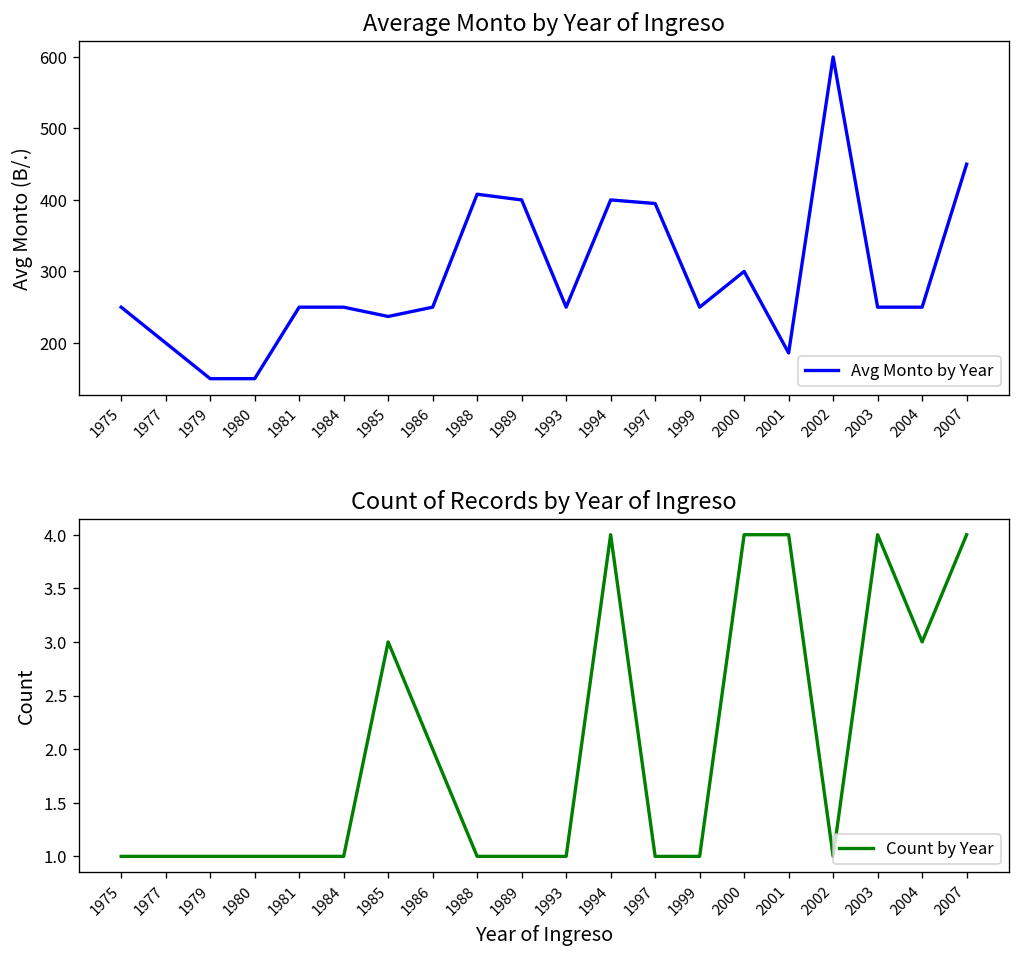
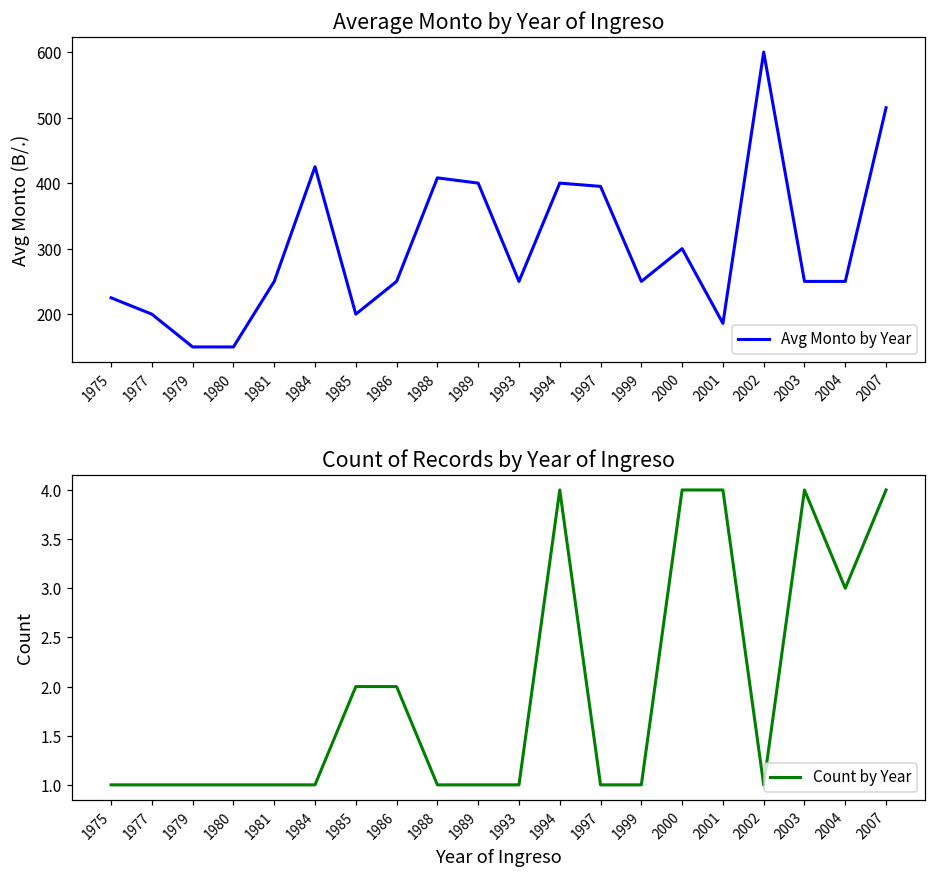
Average Monto by Year of Ingreso, 1975: 250 -> 230
Average Monto by Year of Ingreso, 1984: 250 -> 430
Average Monto by Year of Ingreso, 1985: 240 -> 200
Average Monto by Year of Ingreso, 2007: 450 -> 520
Count of Records by Year of Ingreso, 1985: 3 -> 2
